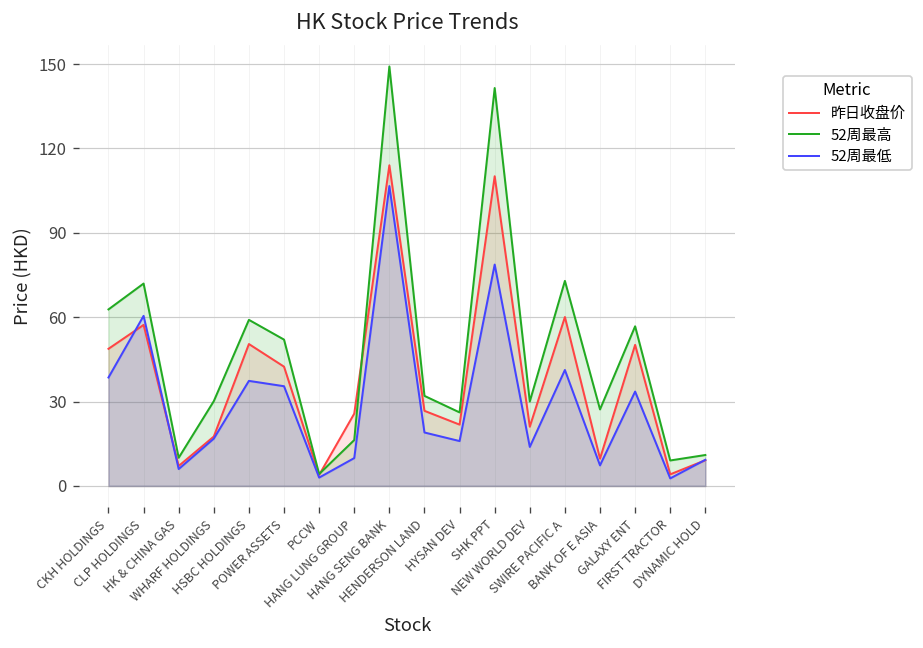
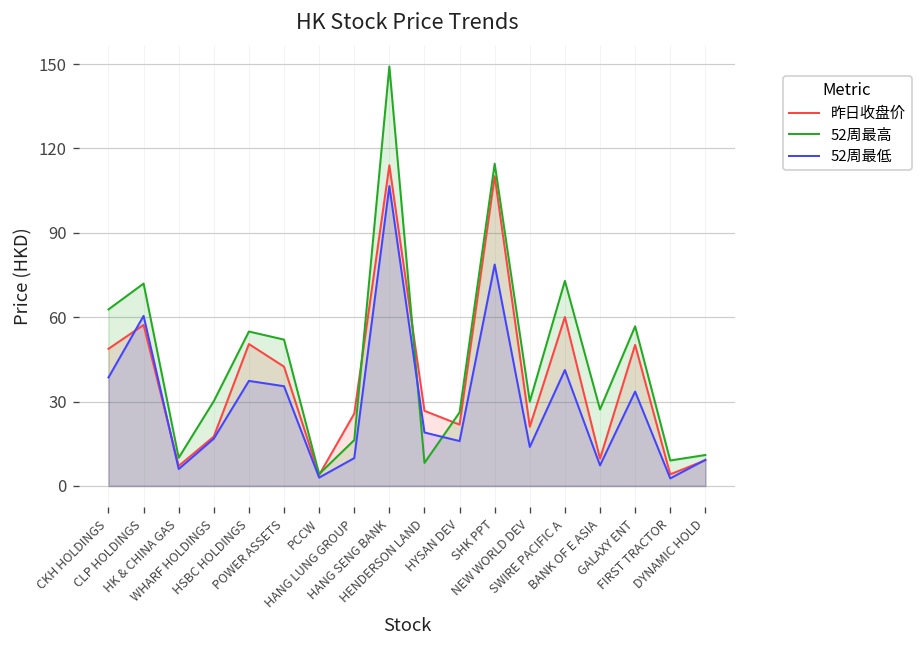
52周最高, HSBC HOLDINGS: 59 -> 55
52周最高, HENDERSON LAND: 32 -> 8
52周最高, SHK PPT: 141 -> 115
